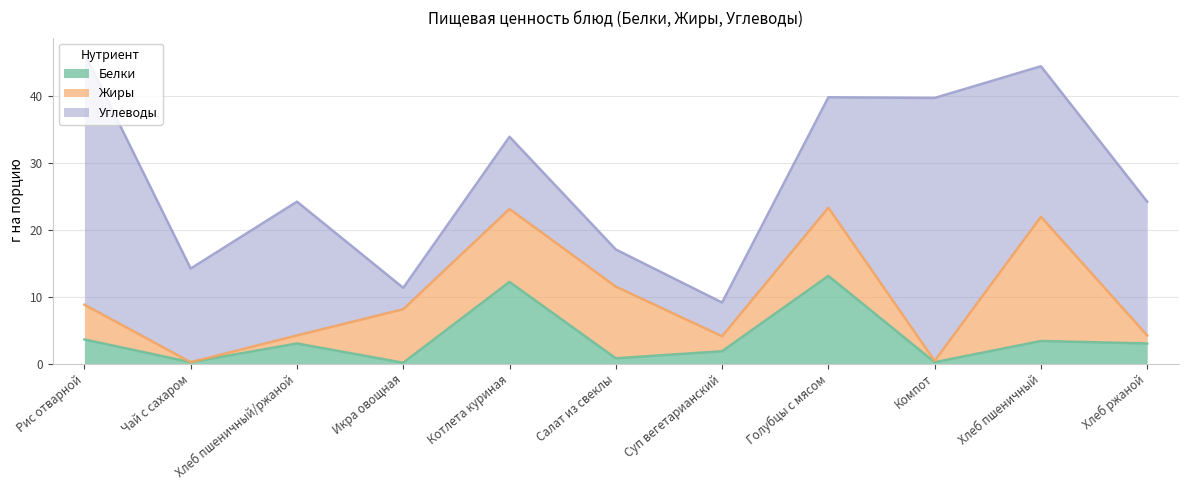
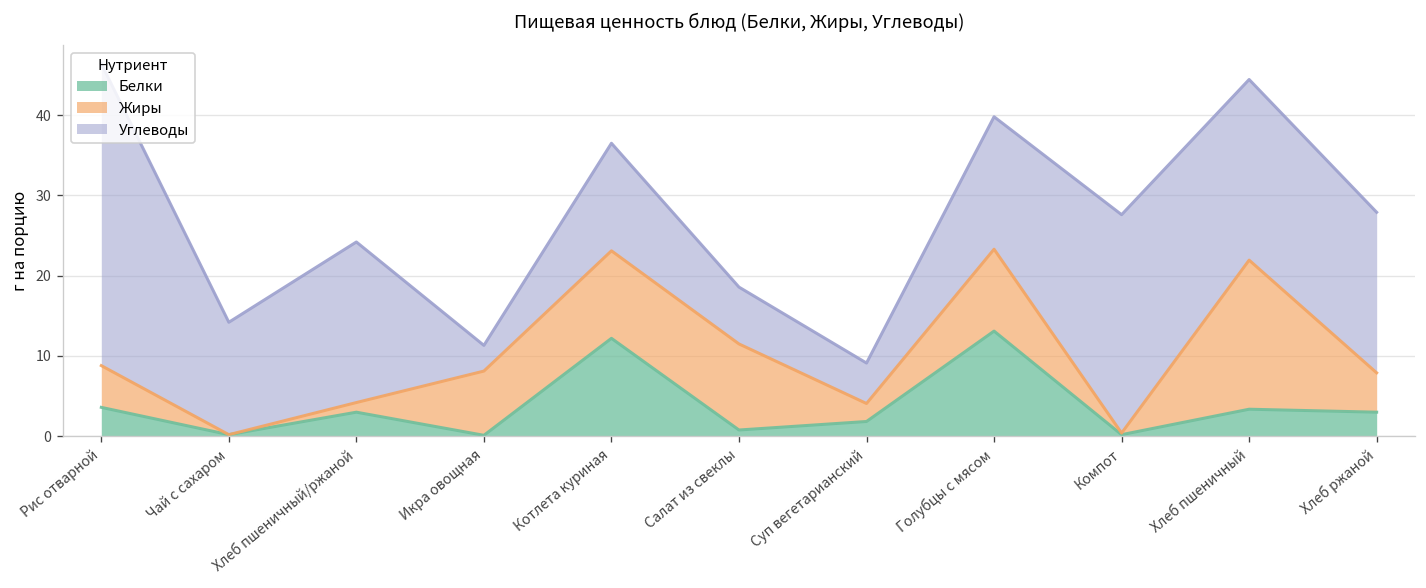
Углеводы, Котлета куриная: 11 -> 13
Углеводы, Салат из свеклы: 6 -> 7
Углеводы, Компот: 39 -> 27
Жиры, Хлеб ржаной: 1 -> 5
